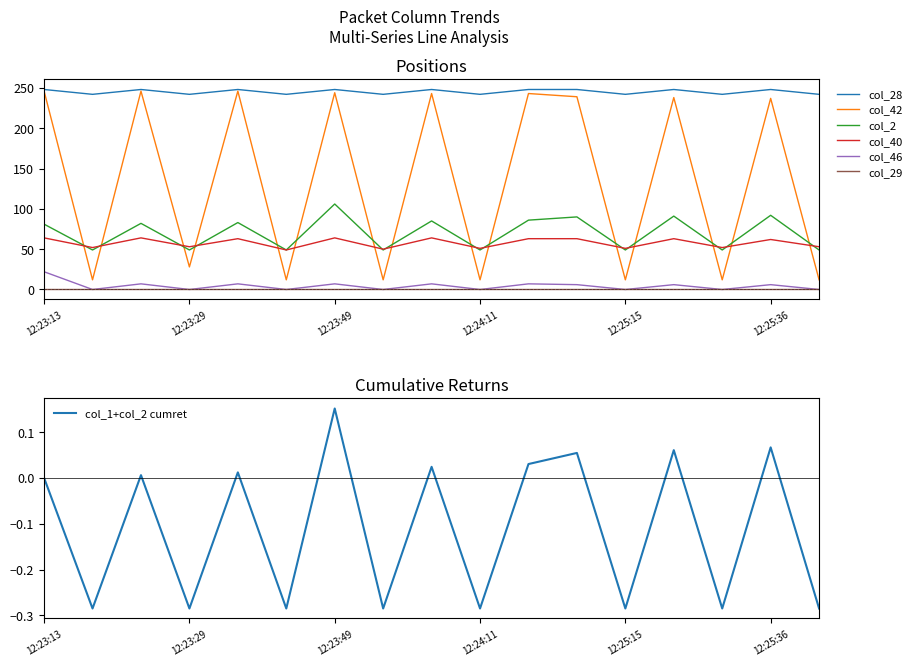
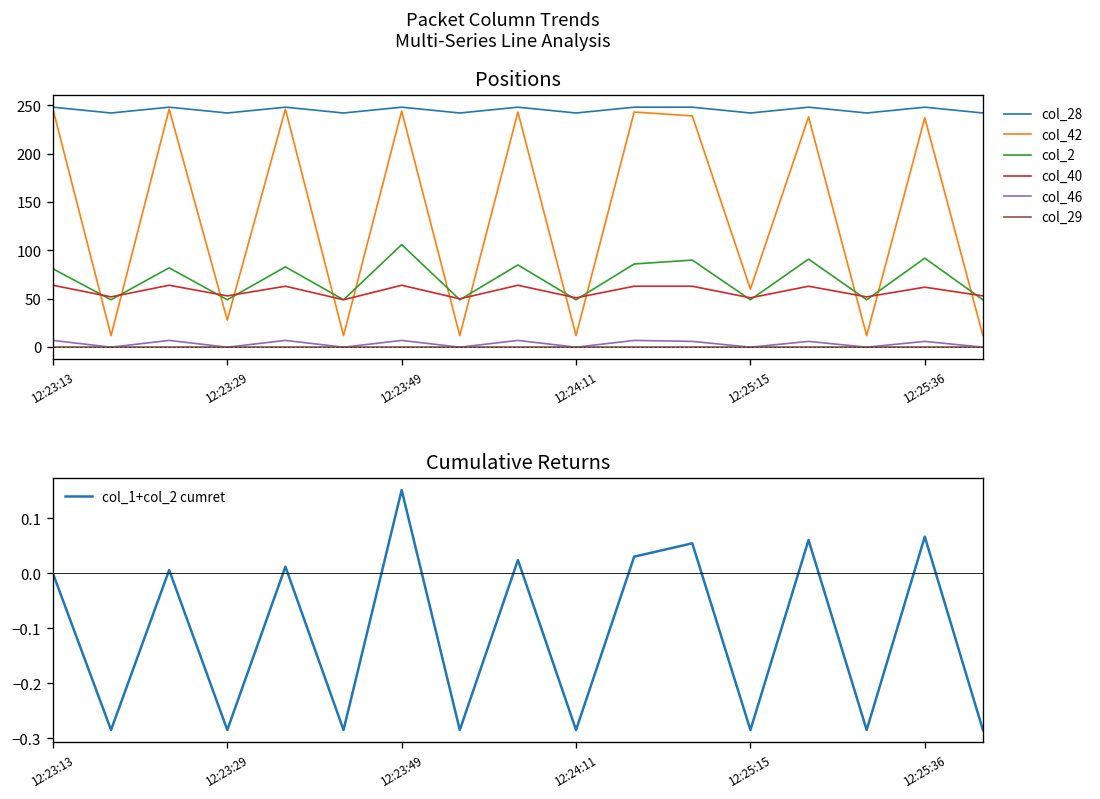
Positions, col_46, 12:23:13: 20 -> 10
Positions, col_42, 12:25:15: 10 -> 60
